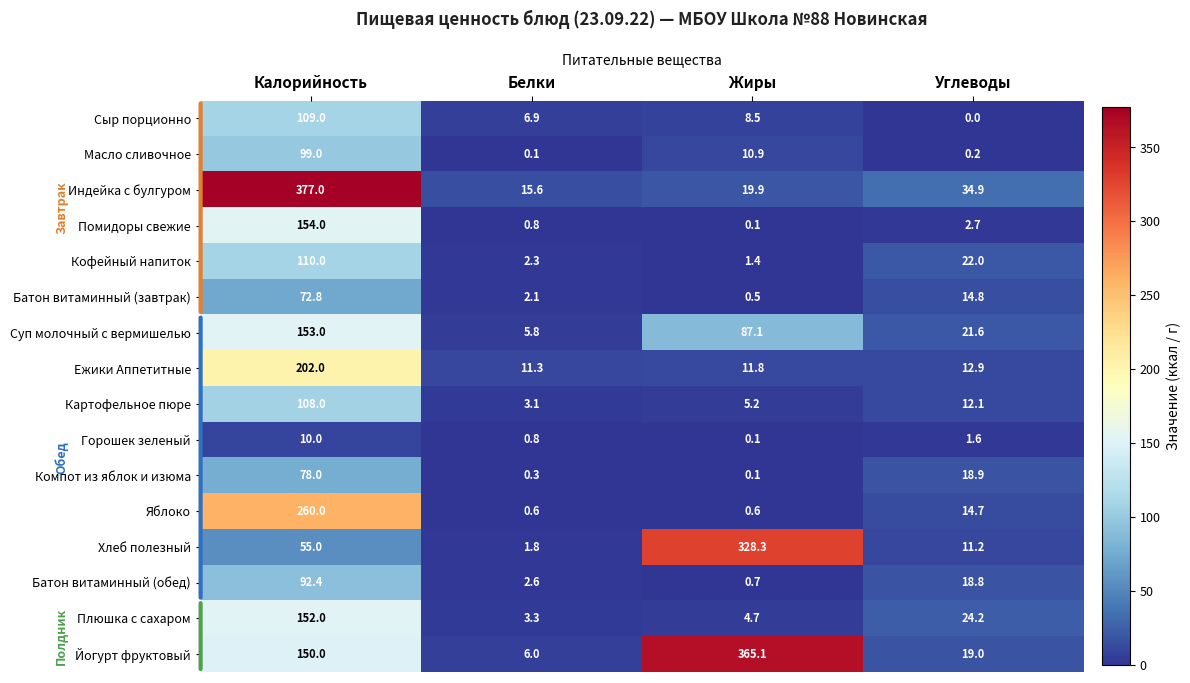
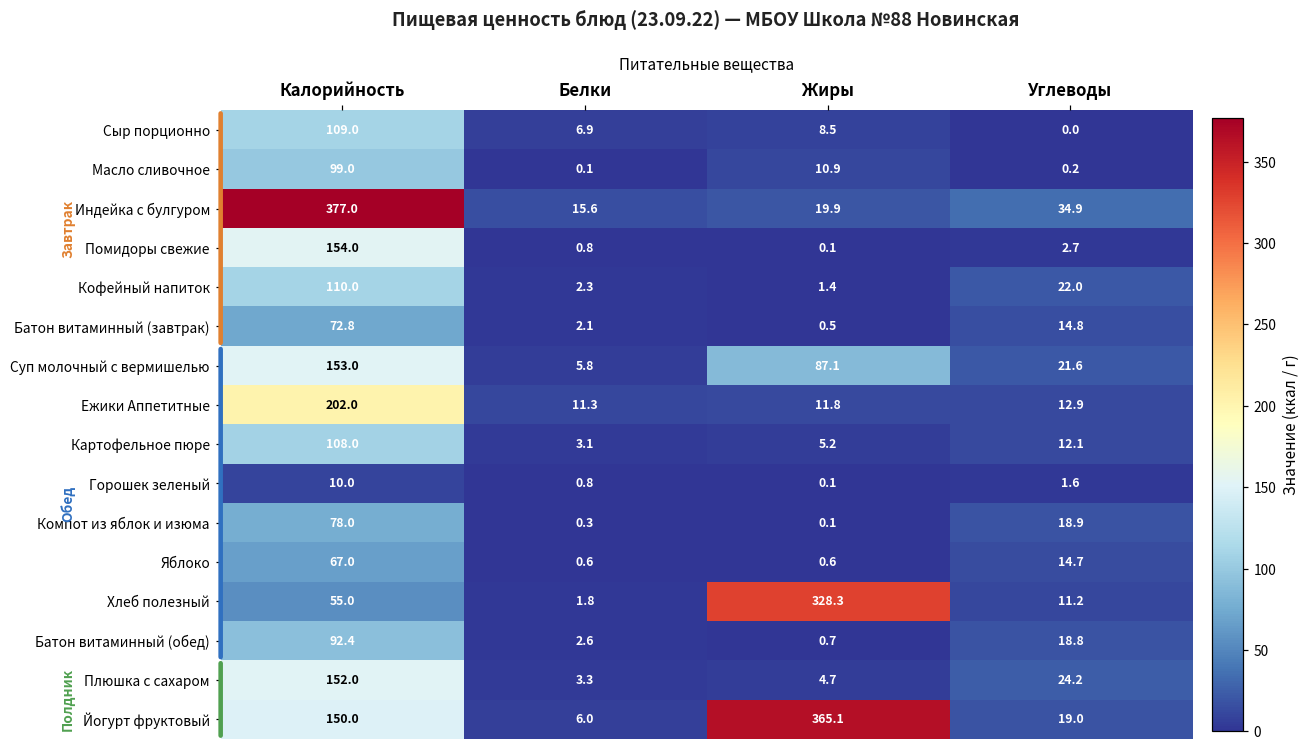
Яблоко, Калорийность: 260.0 -> 67.0
